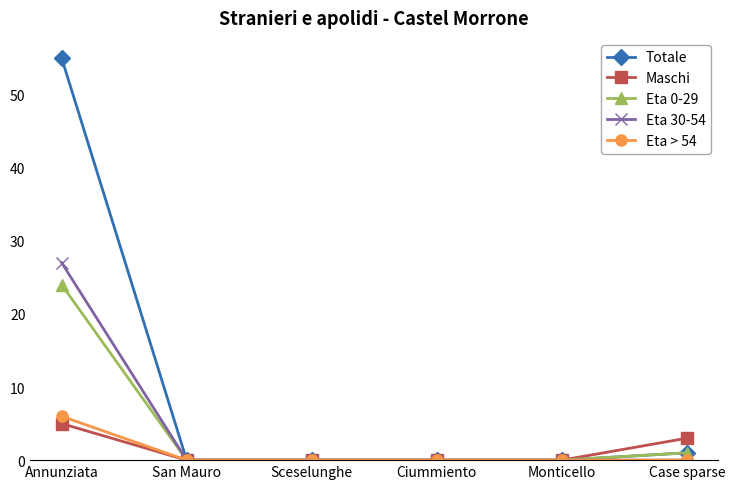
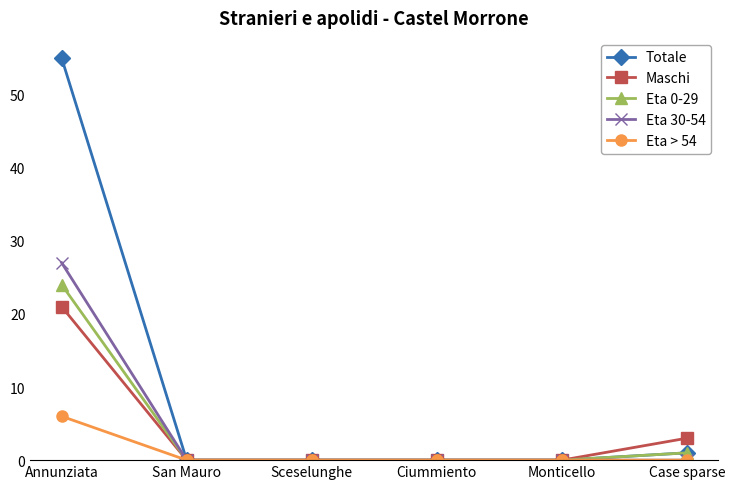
Maschi, Annunziata: 5 -> 21
